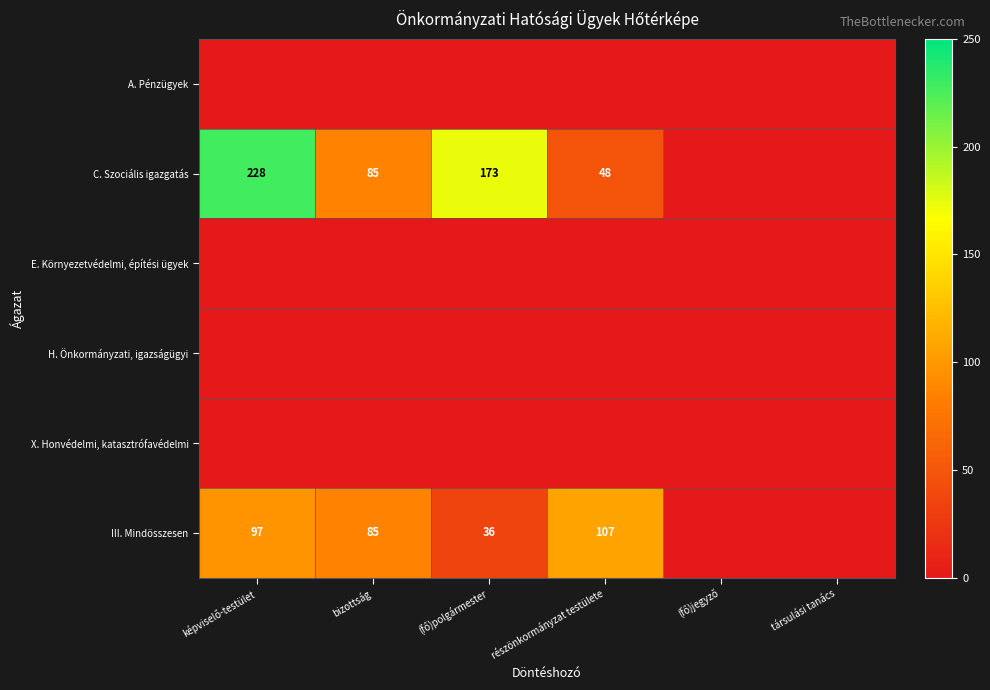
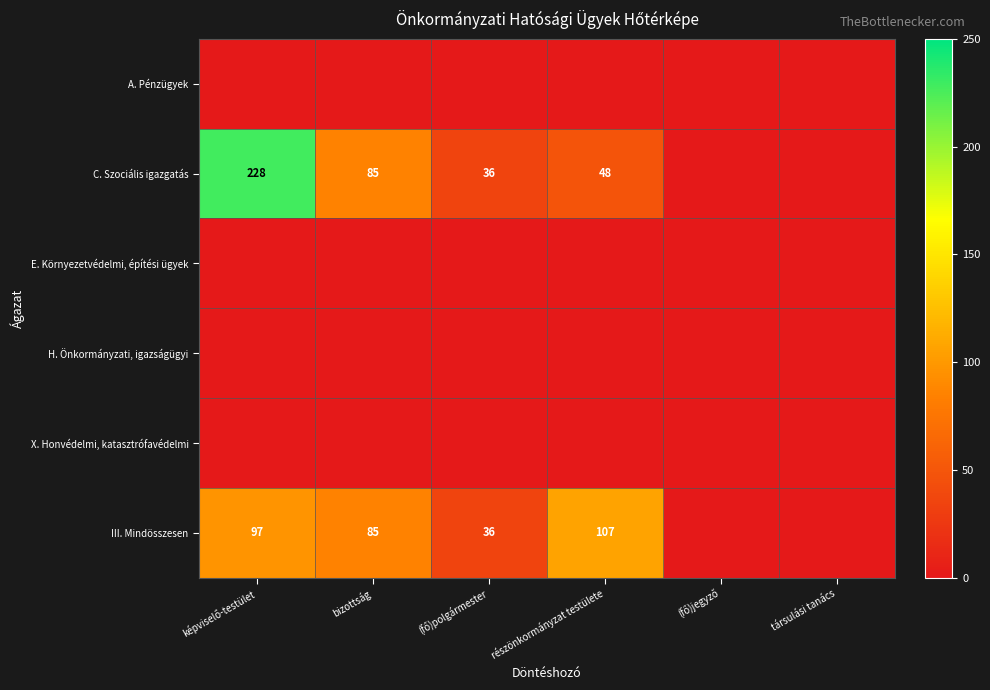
C. Szociális igazgatás, (fő)polgármester: 173 -> 36
